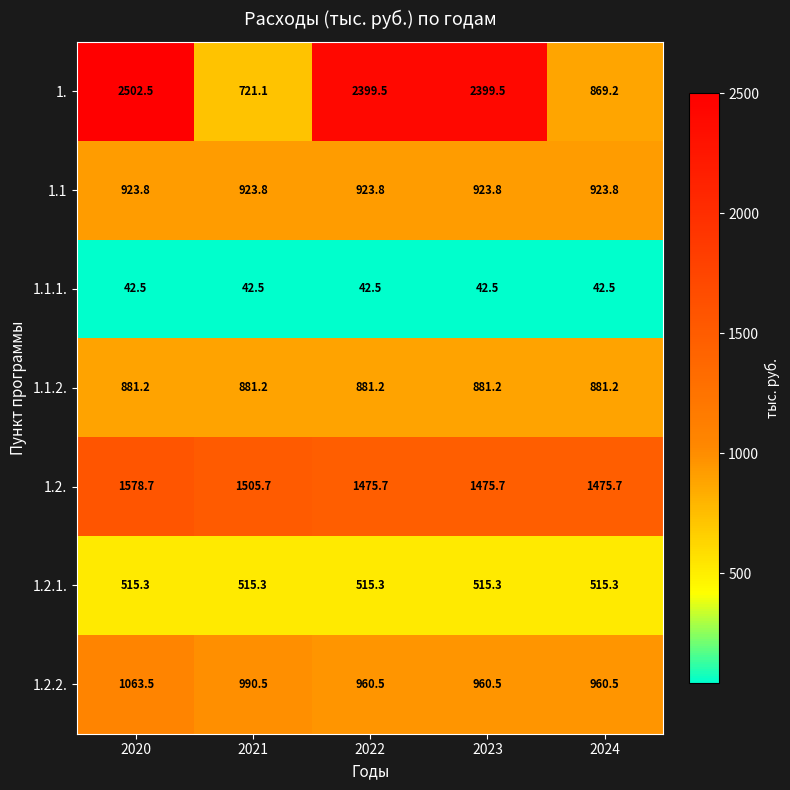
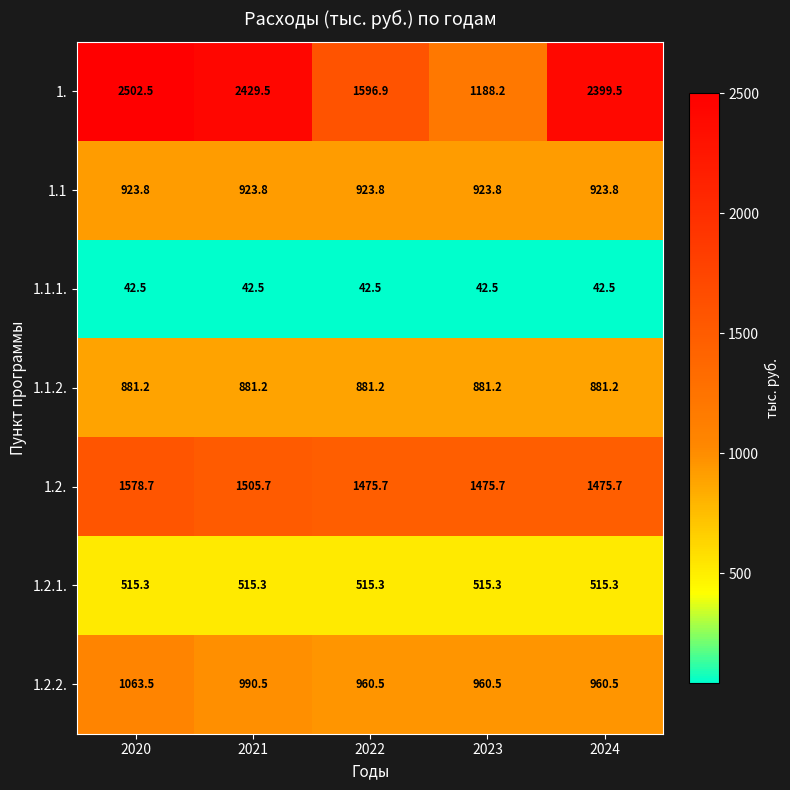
1., 2021: 721.1 -> 2429.5
1., 2022: 2399.5 -> 1596.9
1., 2023: 2399.5 -> 1188.2
1., 2024: 869.2 -> 2399.5
